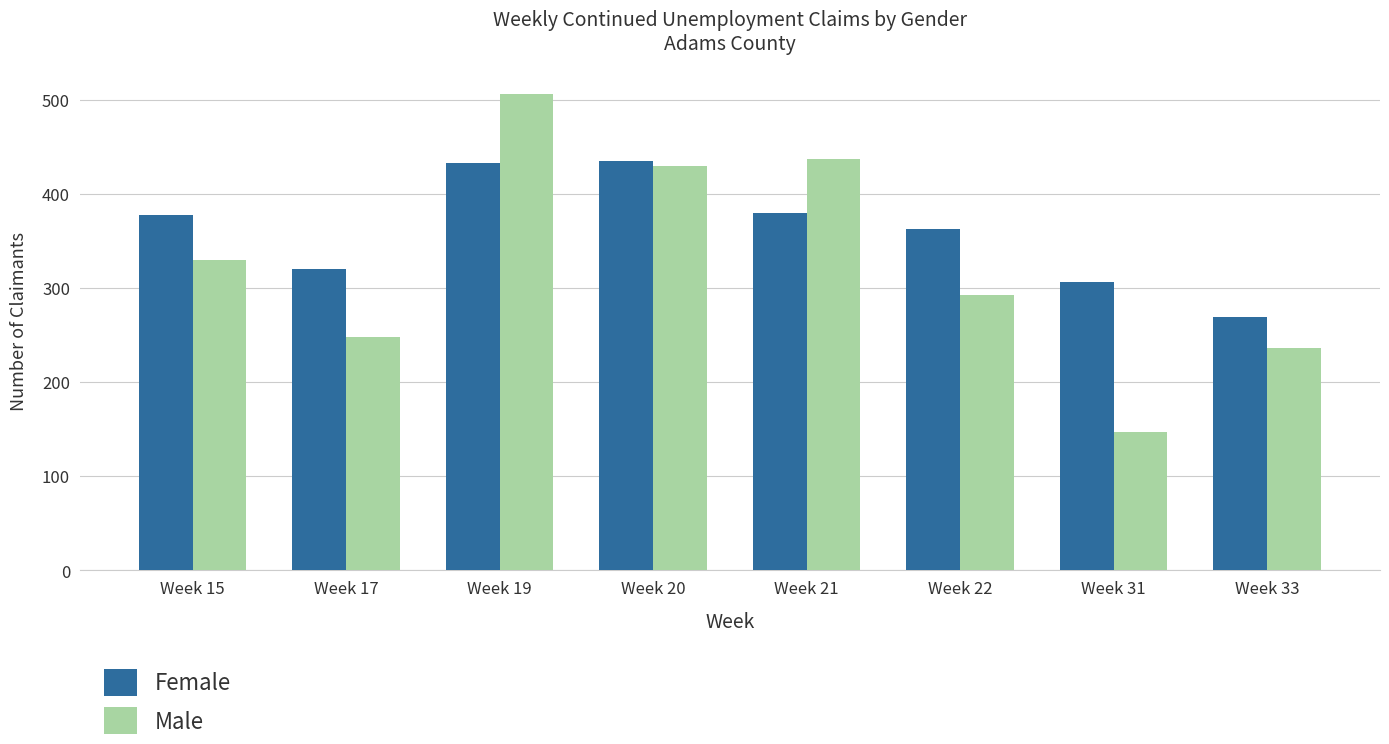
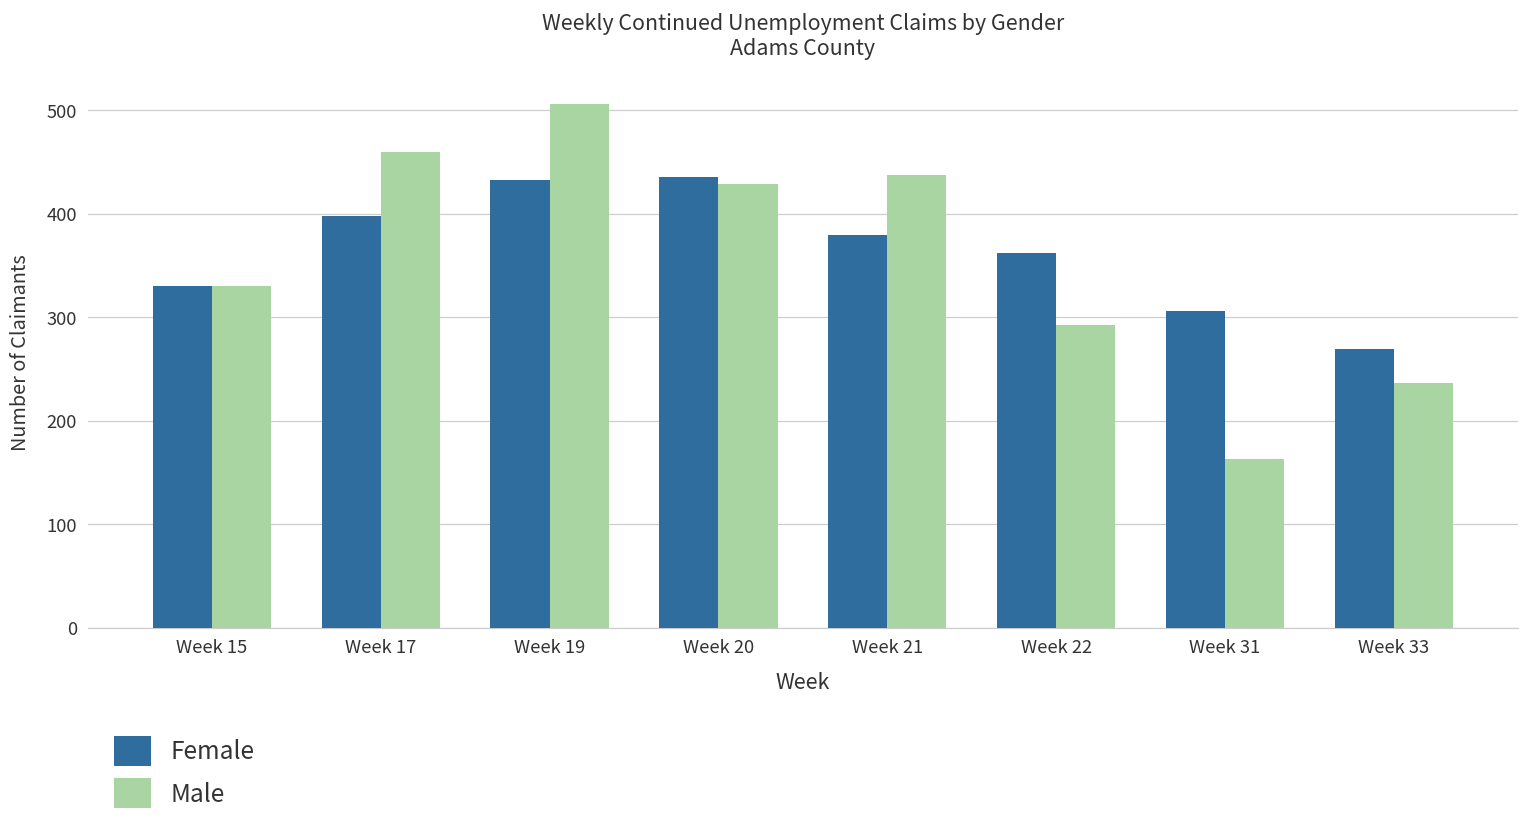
Female, Week 15: 380 -> 330
Female, Week 17: 320 -> 400
Male, Week 17: 250 -> 460
Male, Week 31: 150 -> 160
